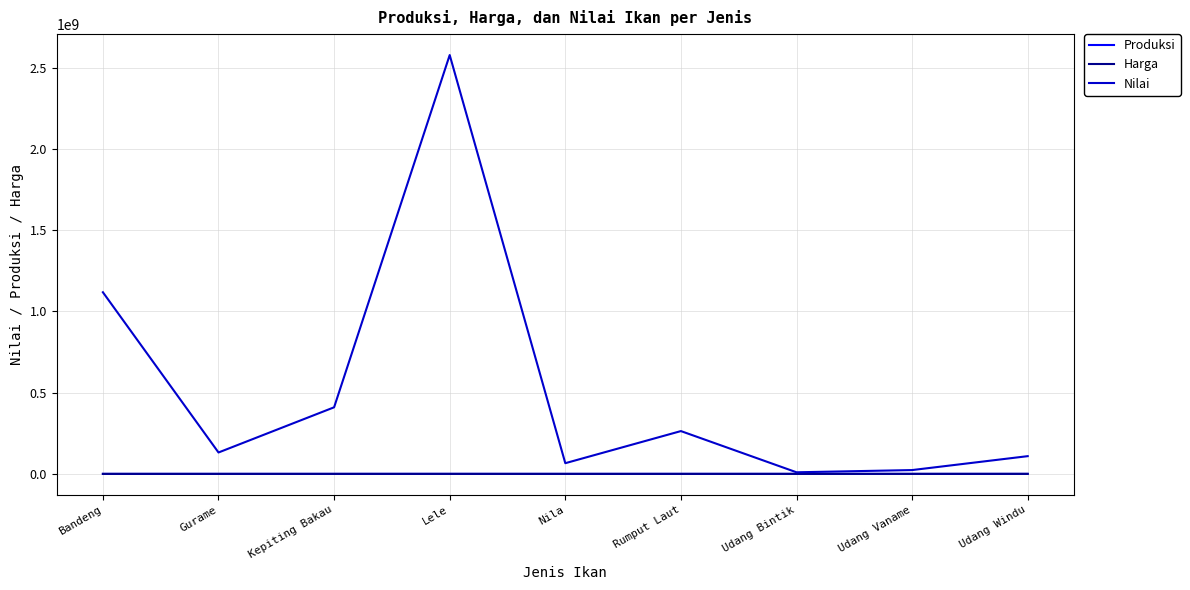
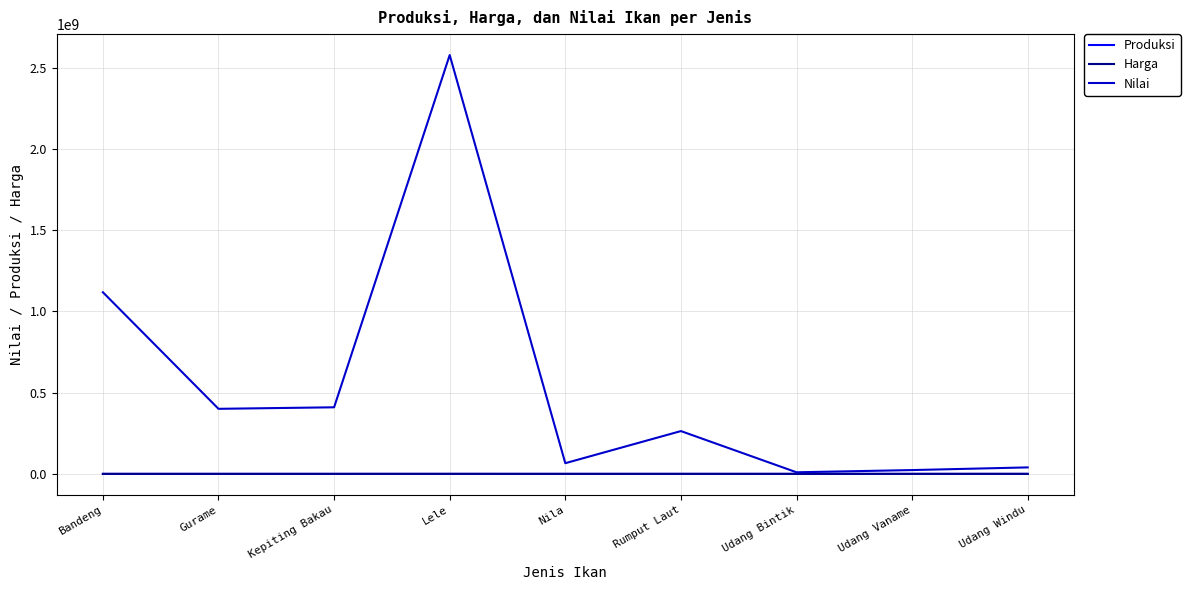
Nilai, Gurame: 130000000 -> 400000000
Nilai, Udang Windu: 110000000 -> 40000000
